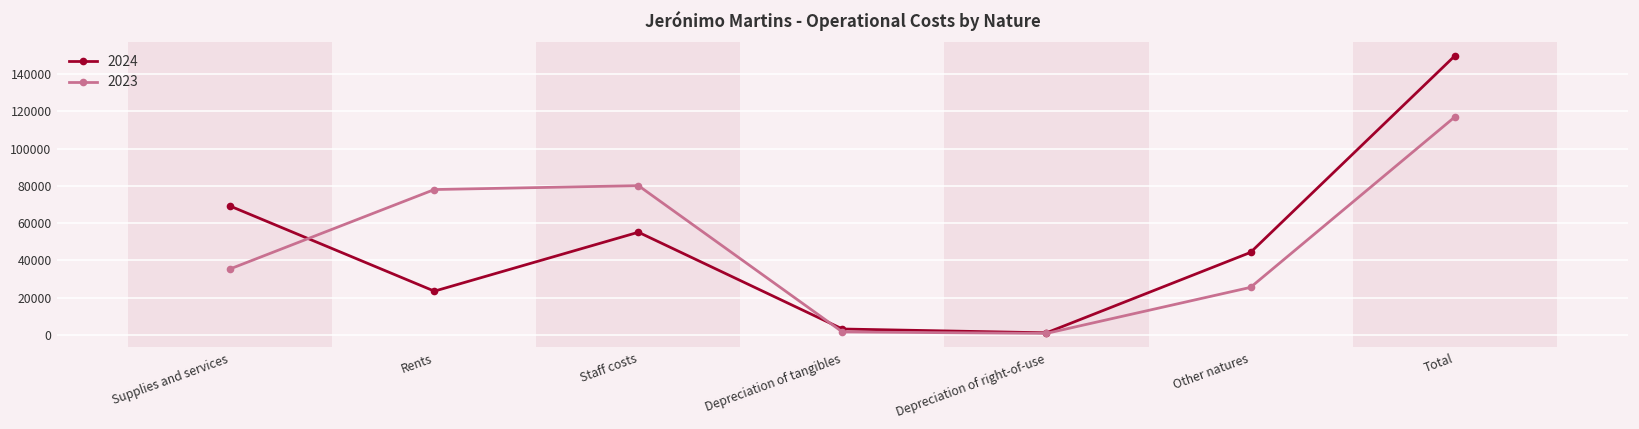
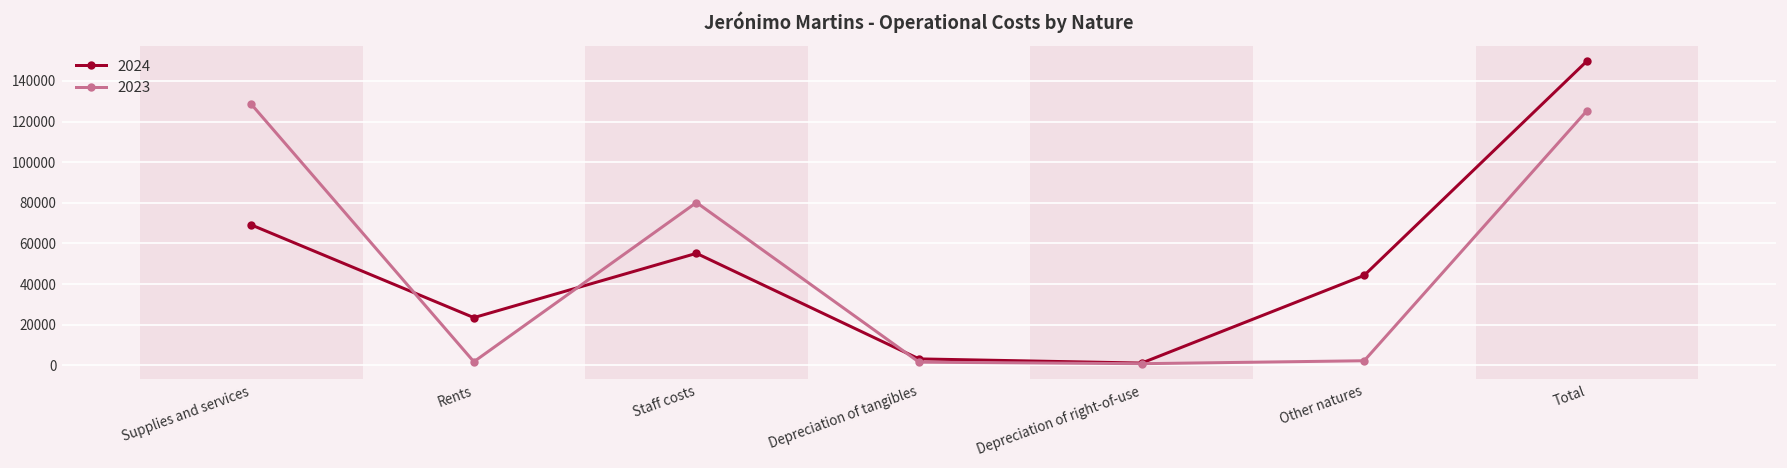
2023, Supplies and services: 35000 -> 129000
2023, Rents: 78000 -> 2000
2023, Other natures: 25000 -> 2000
2023, Total: 117000 -> 125000
